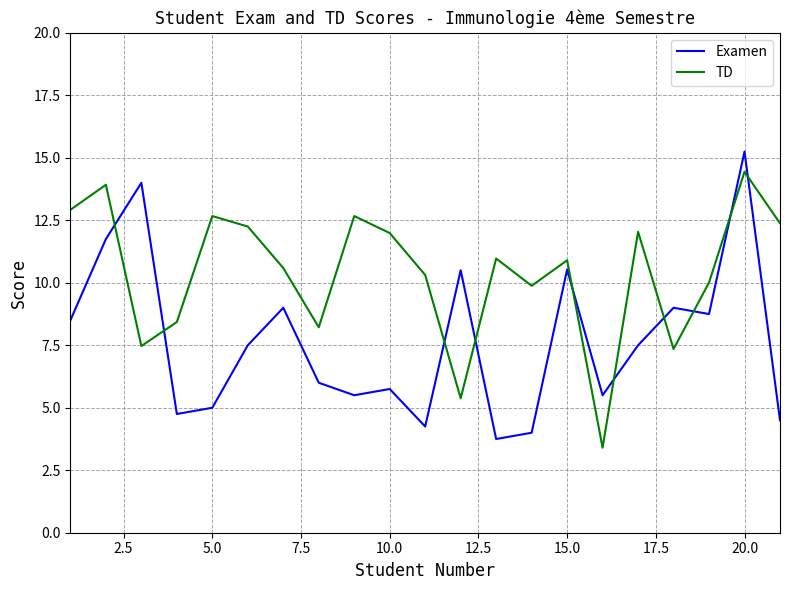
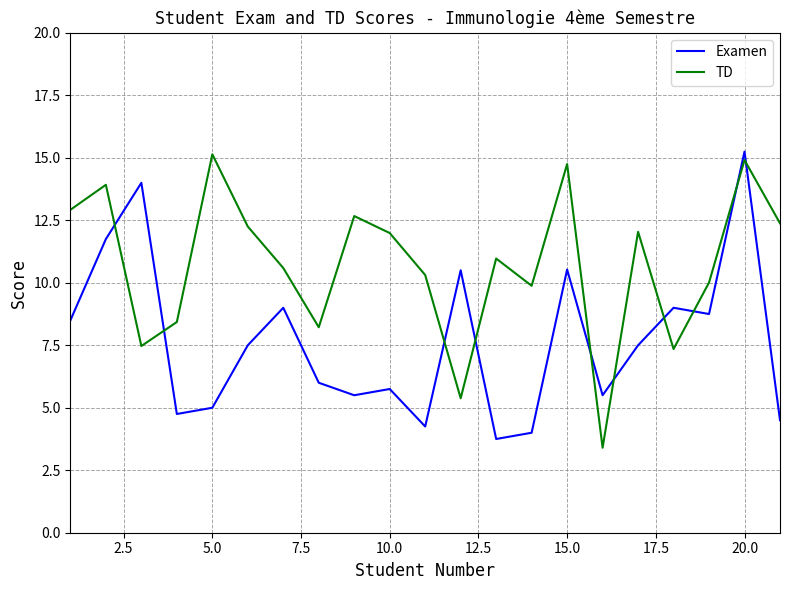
TD, 5.0: 12.7 -> 15.1
TD, 15.0: 10.9 -> 14.8
TD, 20.0: 14.4 -> 14.9
